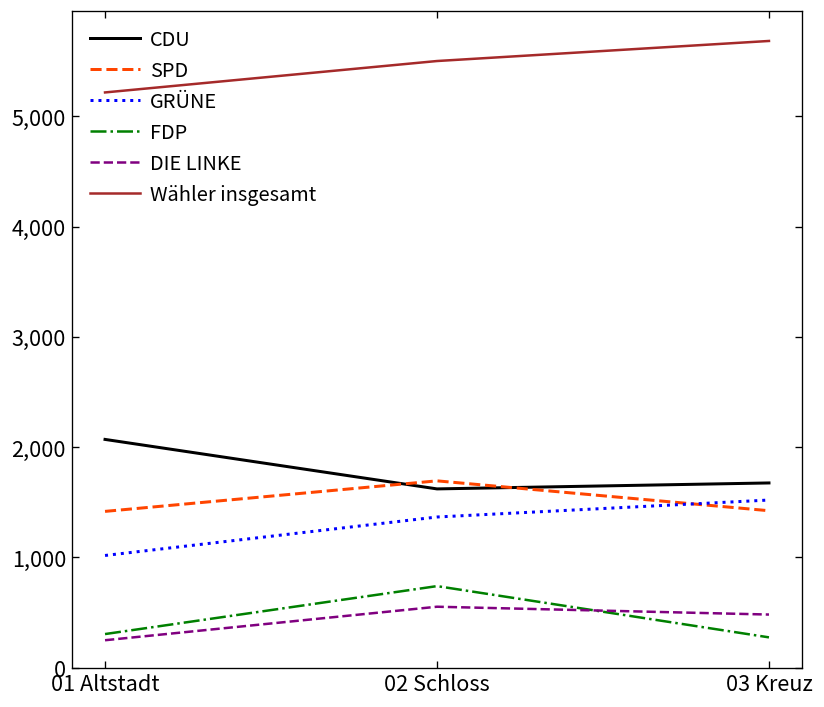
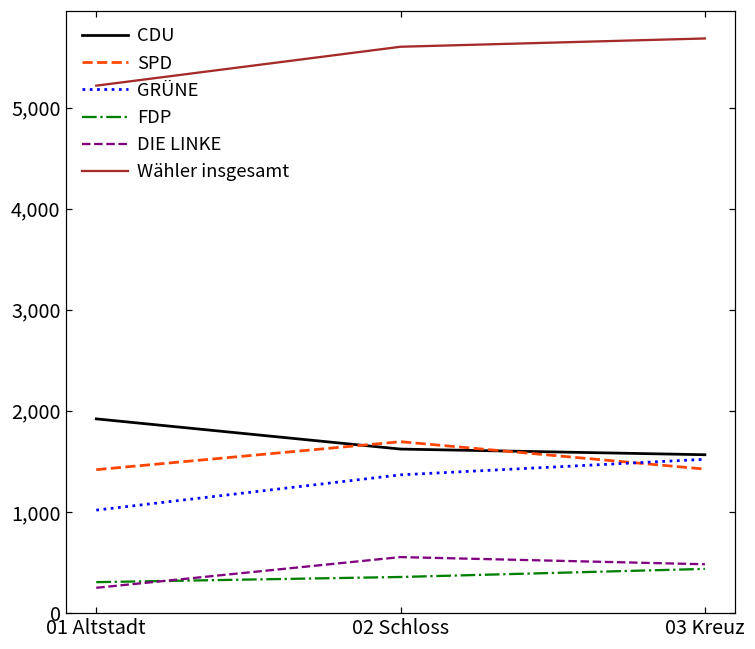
CDU, 01 Altstadt: 2,100 -> 1,900
FDP, 02 Schloss: 700 -> 400
Wähler insgesamt, 02 Schloss: 5,500 -> 5,600
CDU, 03 Kreuz: 1,700 -> 1,600
FDP, 03 Kreuz: 300 -> 400
